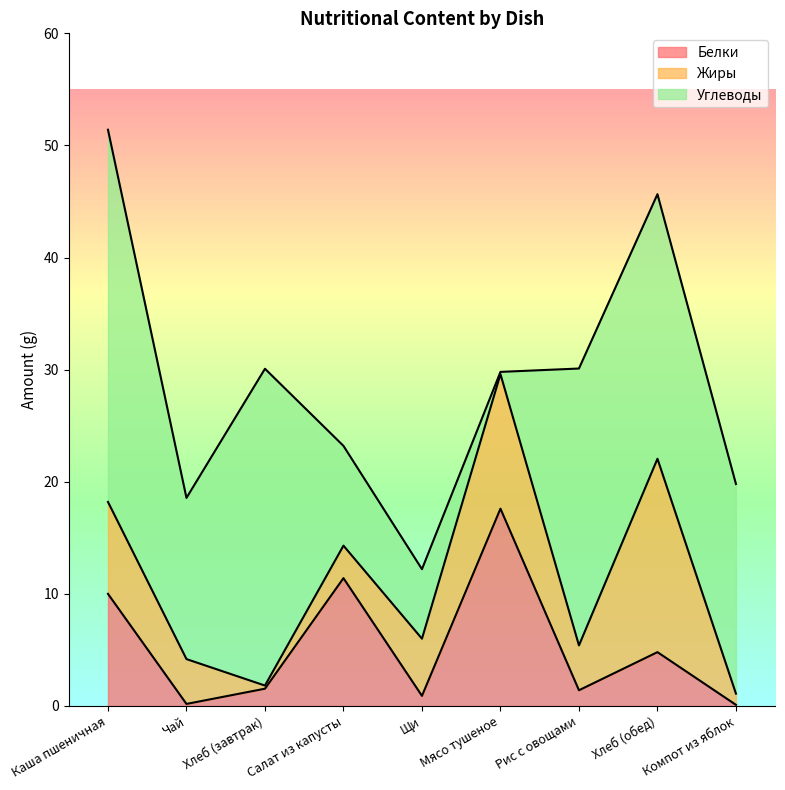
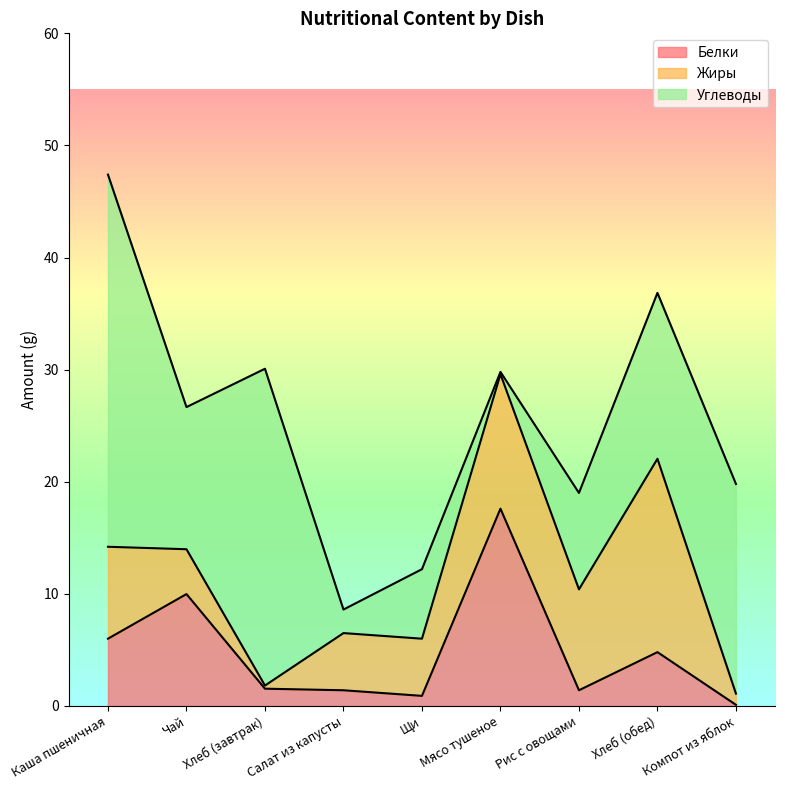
Белки, Каша пшеничная: 10 -> 6
Белки, Чай: 0.2 -> 10.0
Углеводы, Чай: 14.4 -> 12.7
Белки, Салат из капусты: 11.4 -> 1.4
Жиры, Салат из капусты: 2.9 -> 5.1
Углеводы, Салат из капусты: 8.9 -> 2.1
Жиры, Рис с овощами: 4 -> 9
Углеводы, Рис с овощами: 24.7 -> 8.6
Углеводы, Хлеб (обед): 23.6 -> 14.8
